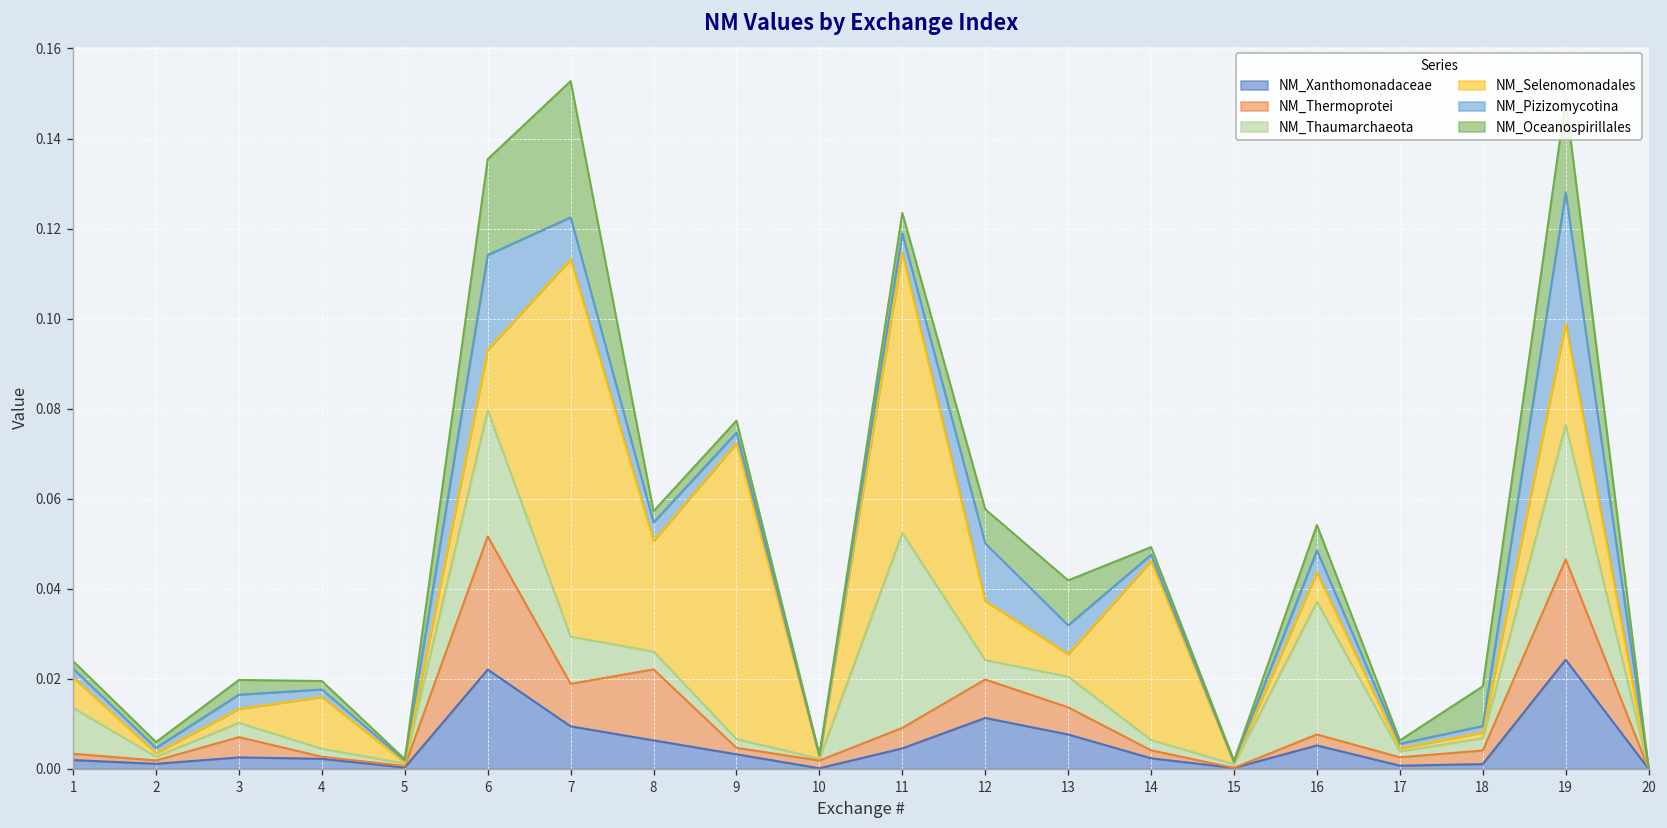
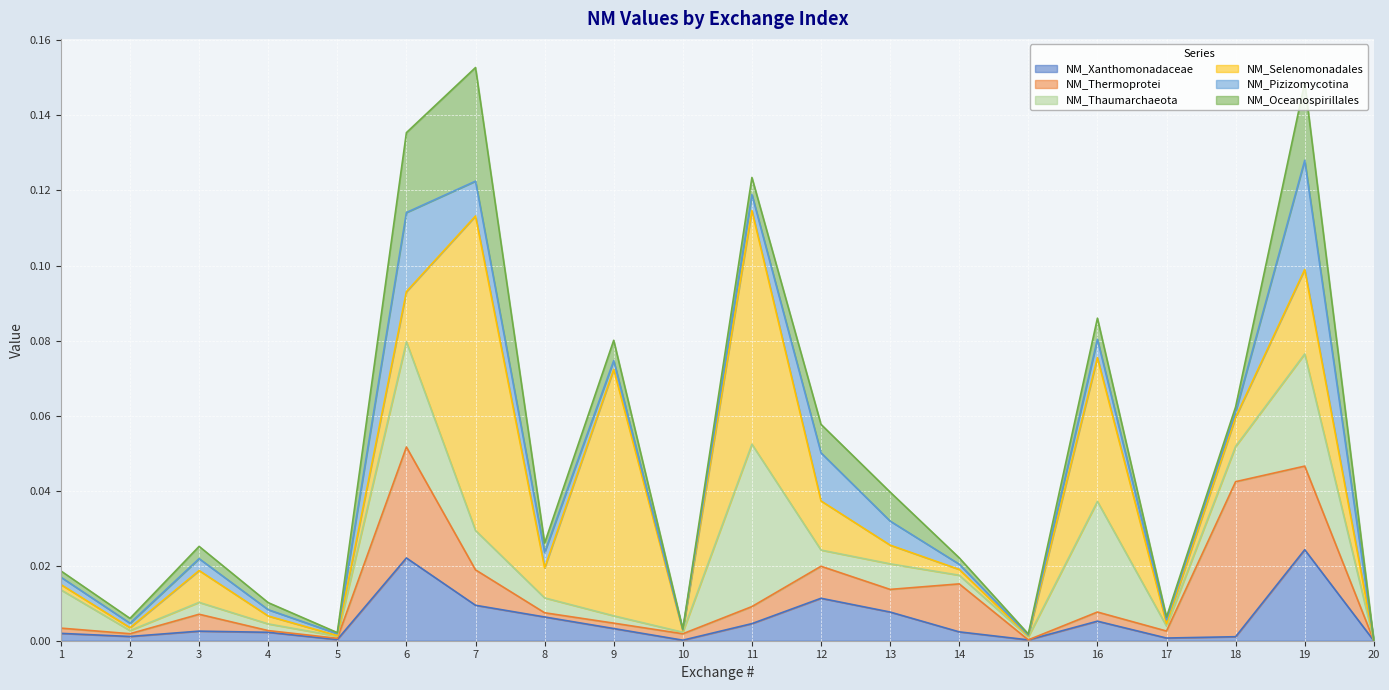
NM_Selenomonadales, 1: 0.007 -> 0.001
NM_Selenomonadales, 3: 0.003 -> 0.008
NM_Selenomonadales, 4: 0.011 -> 0.002
NM_Thermoprotei, 8: 0.016 -> 0.001
NM_Selenomonadales, 8: 0.025 -> 0.008
NM_Oceanospirillales, 9: 0.003 -> 0.005
NM_Oceanospirillales, 13: 0.010 -> 0.008
NM_Thermoprotei, 14: 0.002 -> 0.013
NM_Selenomonadales, 14: 0.040 -> 0.002
NM_Selenomonadales, 16: 0.007 -> 0.038
NM_Thermoprotei, 18: 0.003 -> 0.041
NM_Thaumarchaeota, 18: 0.003 -> 0.009
NM_Selenomonadales, 18: 0.001 -> 0.008
NM_Oceanospirillales, 18: 0.009 -> 0.001
